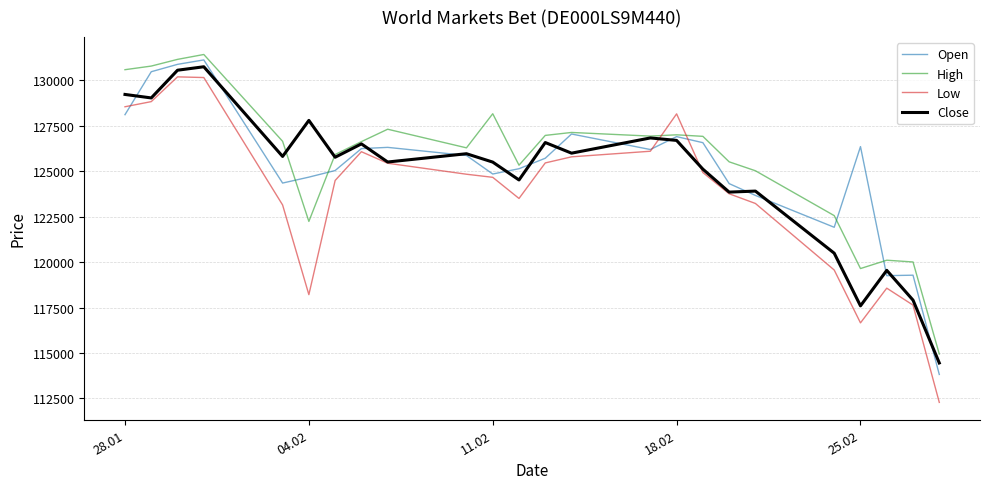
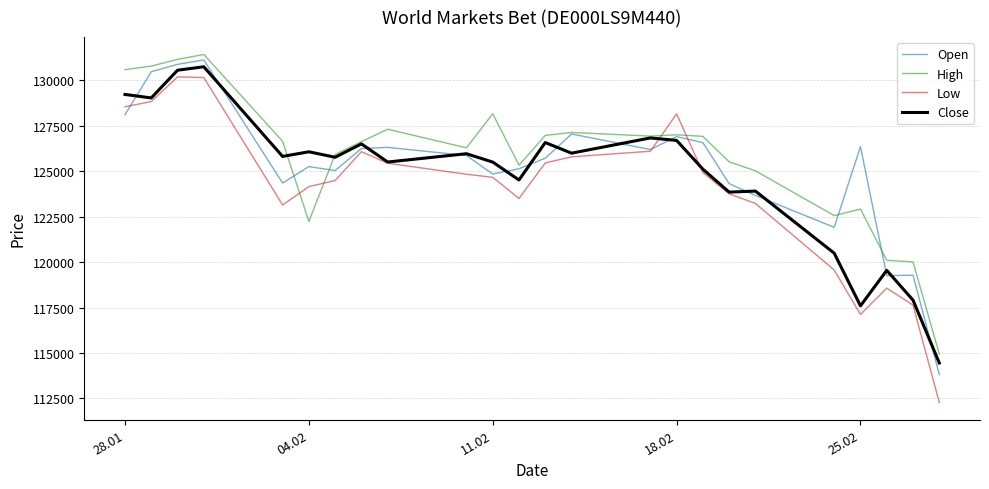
Open, 04.02: 124700 -> 125300
Low, 04.02: 118200 -> 124200
Close, 04.02: 127800 -> 126100
High, 25.02: 119600 -> 122900
Low, 25.02: 116700 -> 117100
